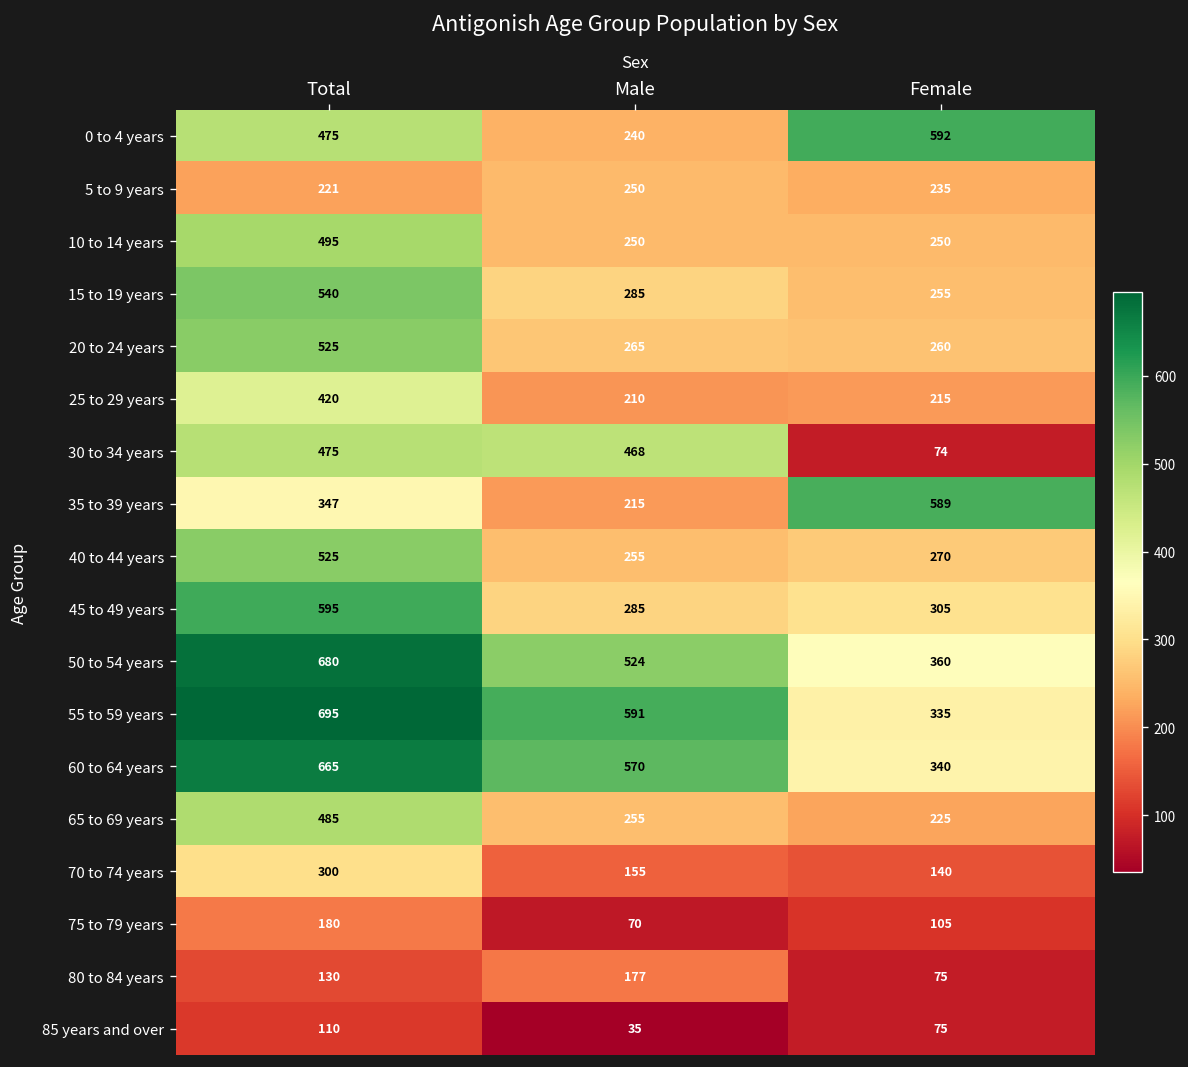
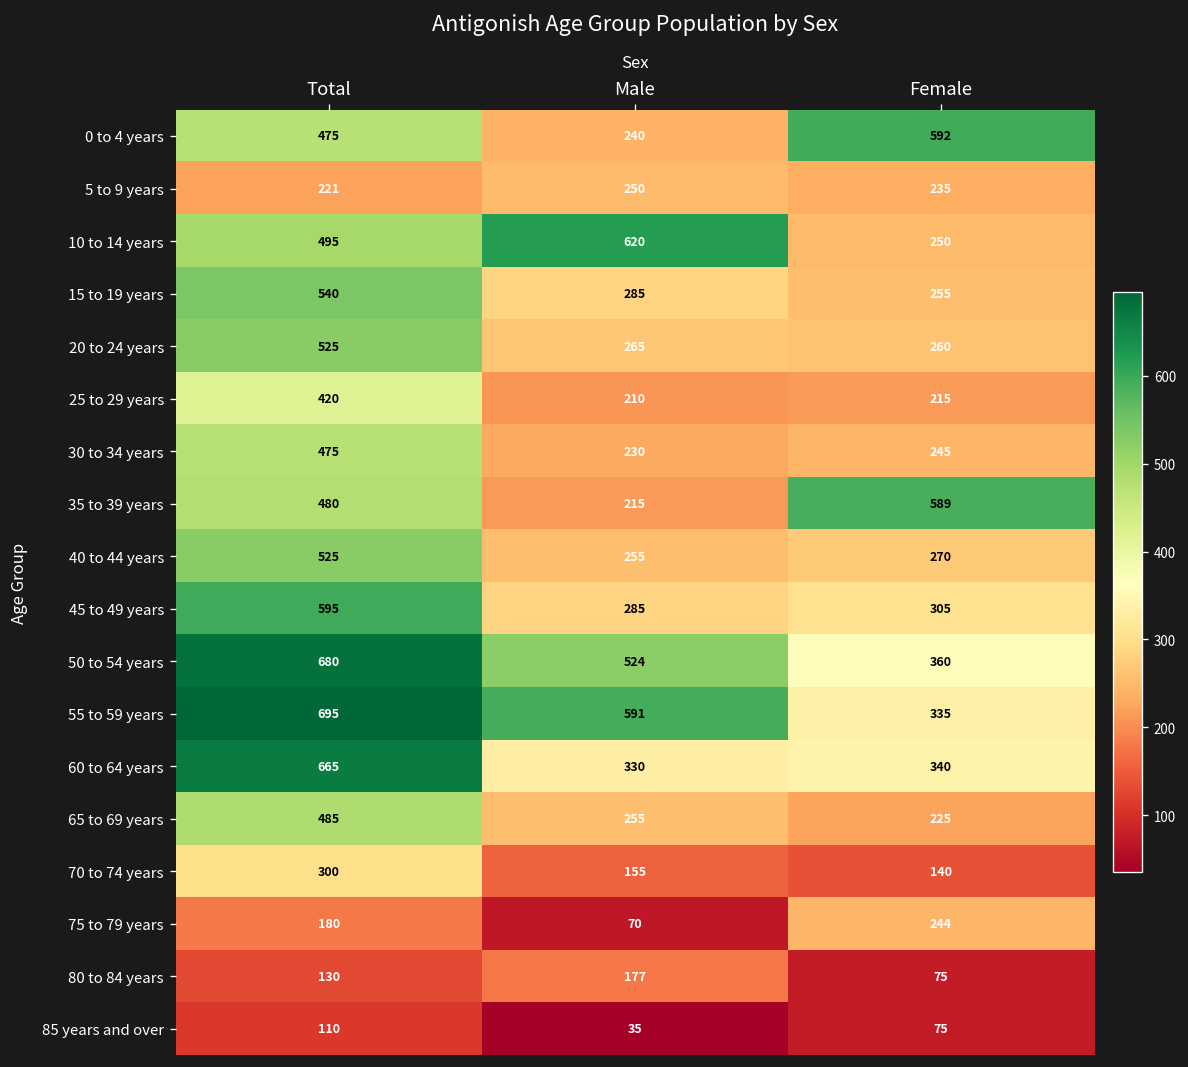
10 to 14 years, Male: 250 -> 620
30 to 34 years, Male: 468 -> 230
30 to 34 years, Female: 74 -> 245
35 to 39 years, Total: 347 -> 480
60 to 64 years, Male: 570 -> 330
75 to 79 years, Female: 105 -> 244
